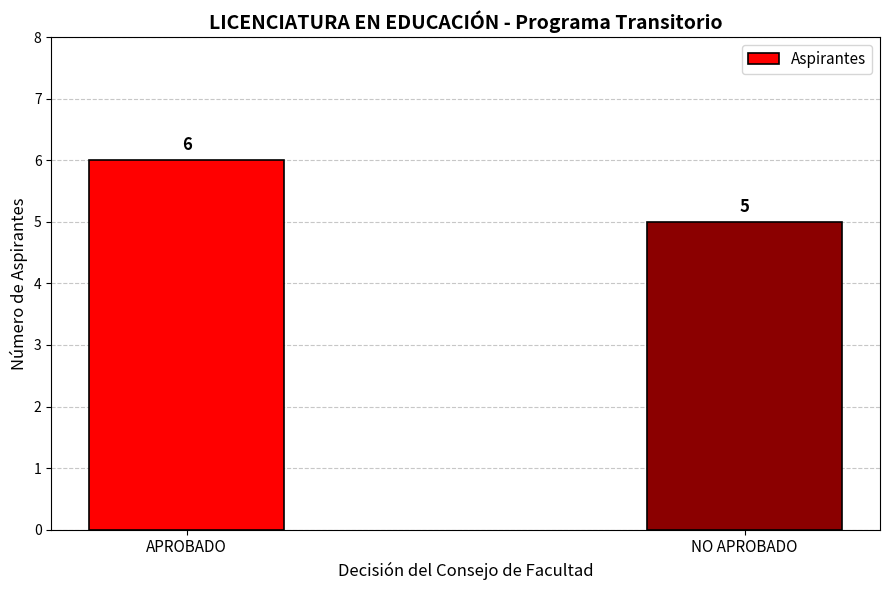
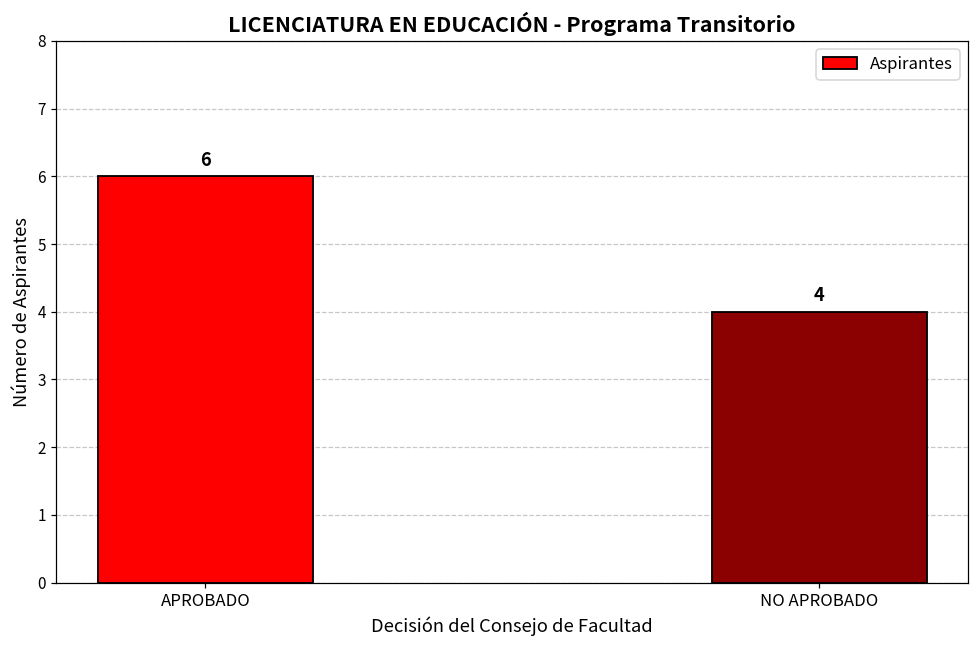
NO APROBADO: 5 -> 4
